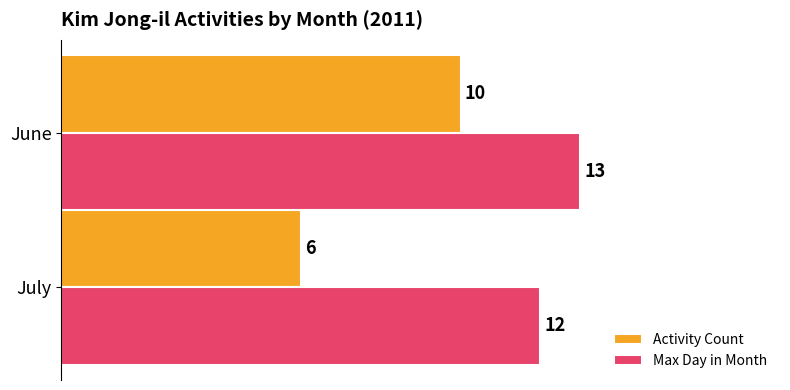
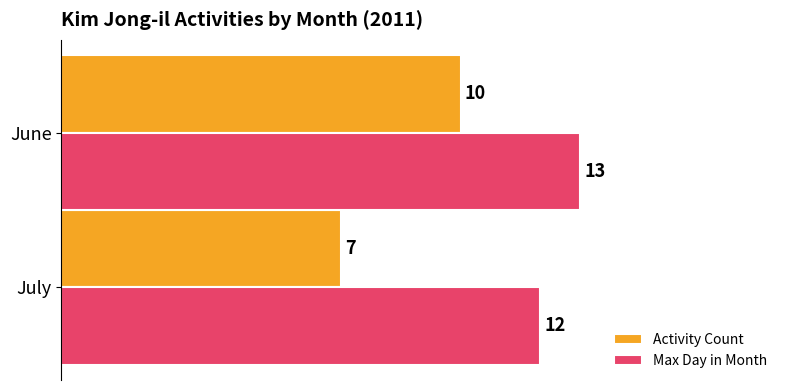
Activity Count, July: 6 -> 7
